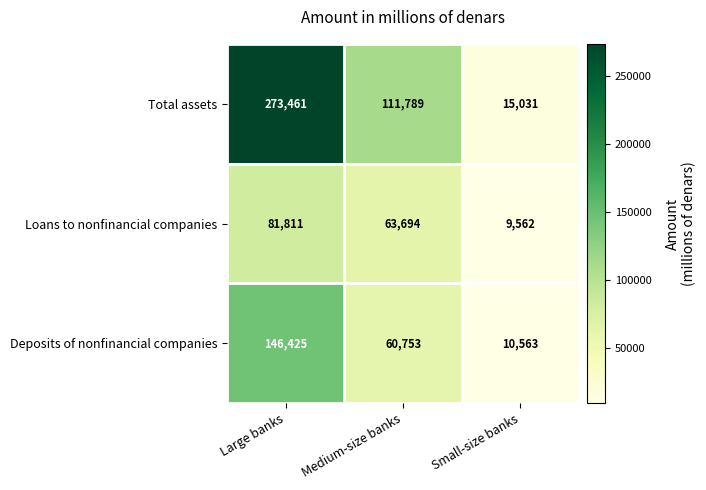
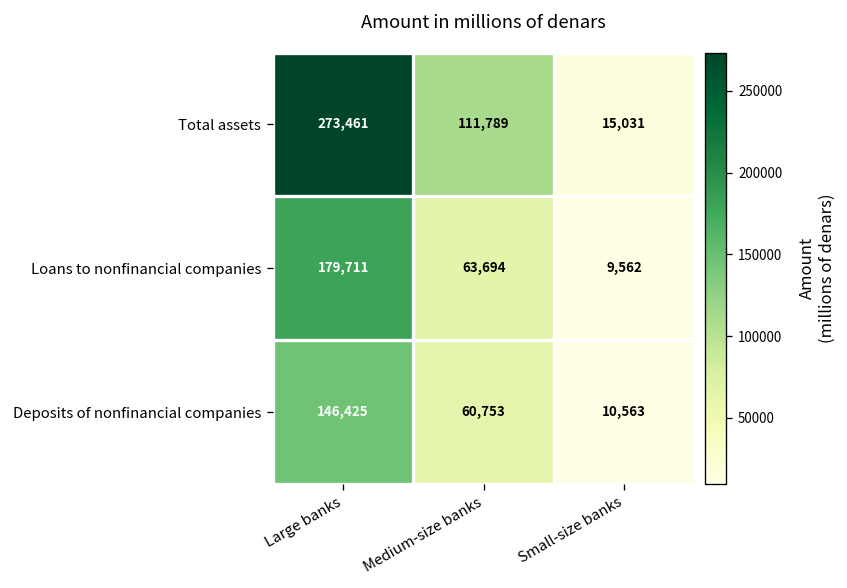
Loans to nonfinancial companies, Large banks: 81,811 -> 179,711
